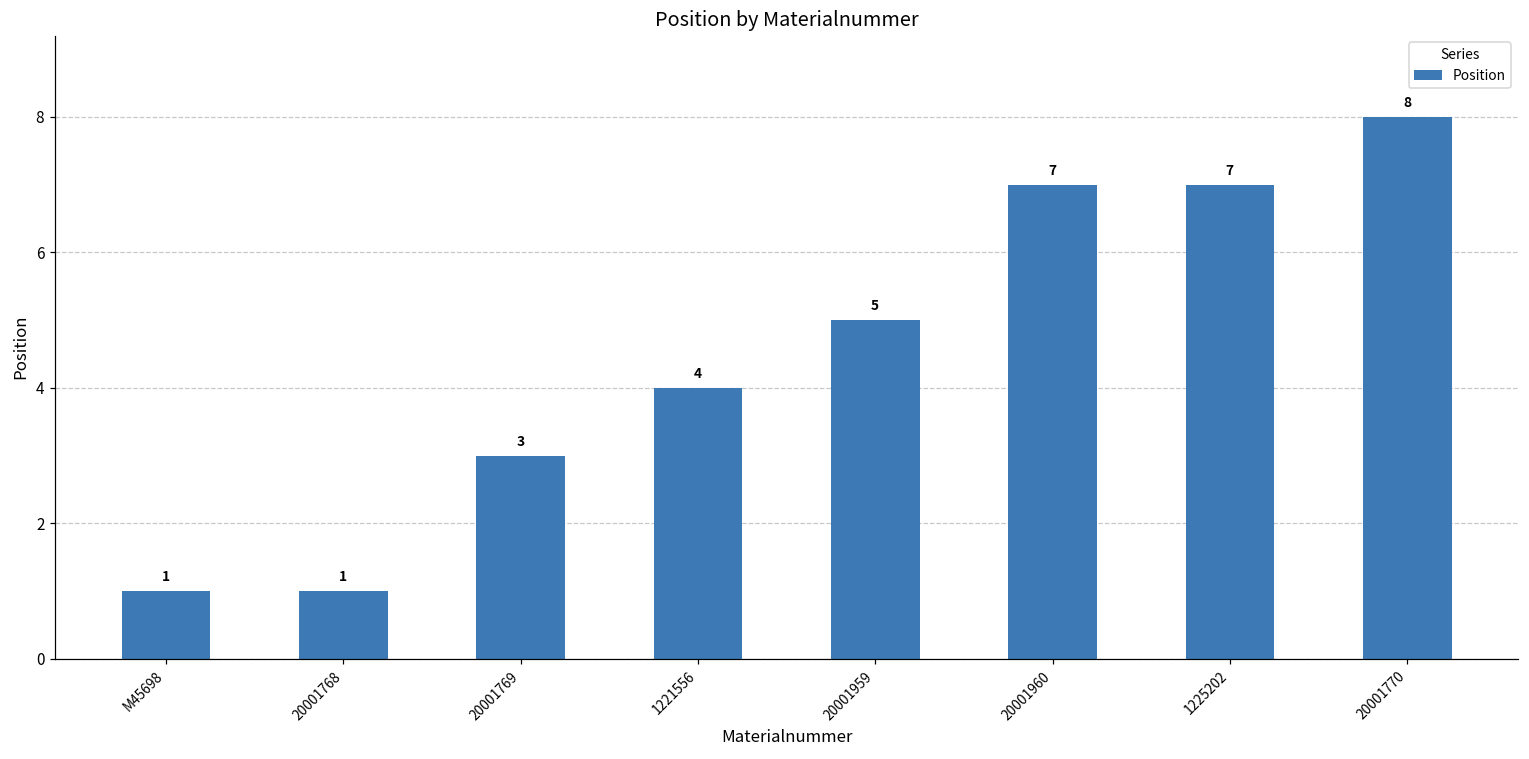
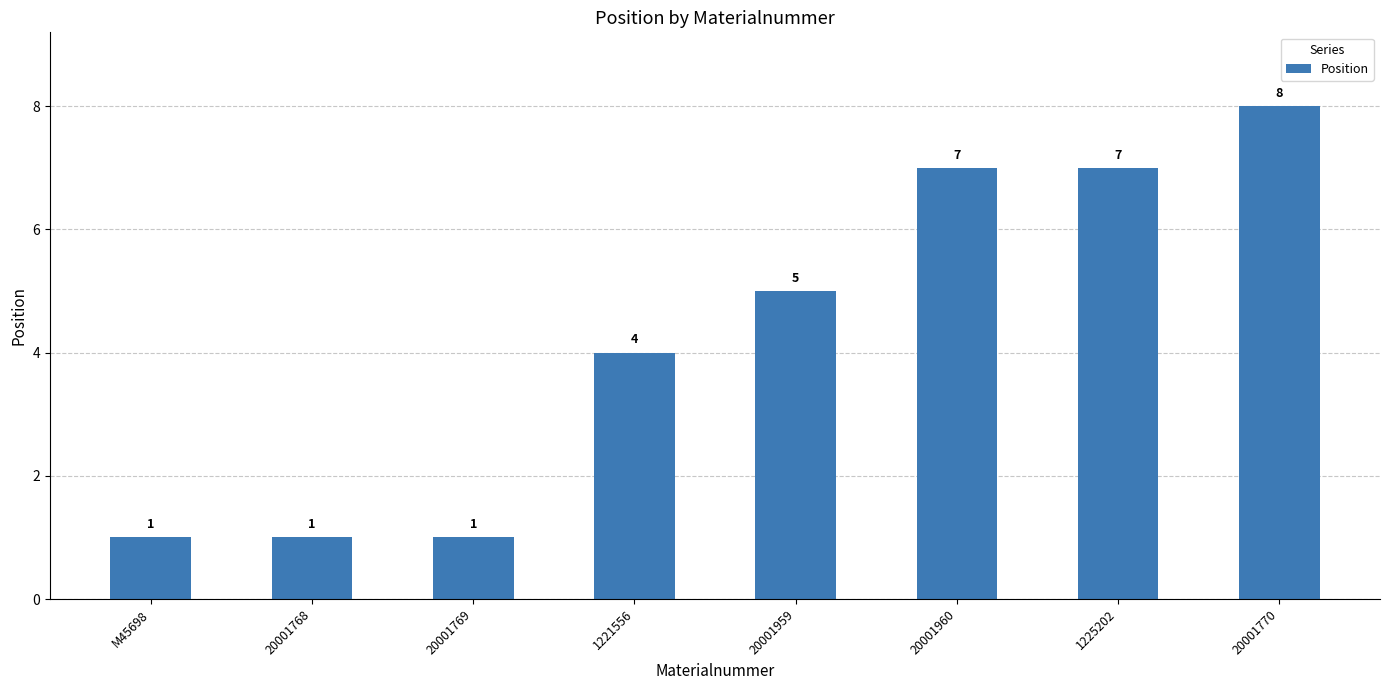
20001769: 3 -> 1
